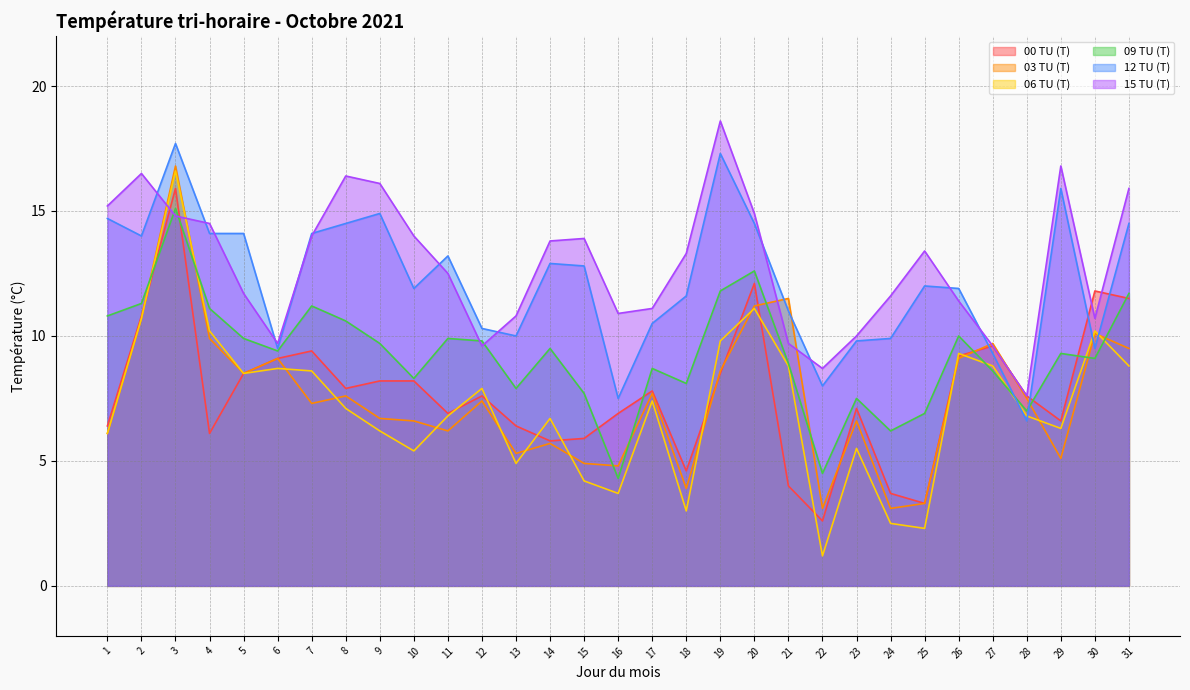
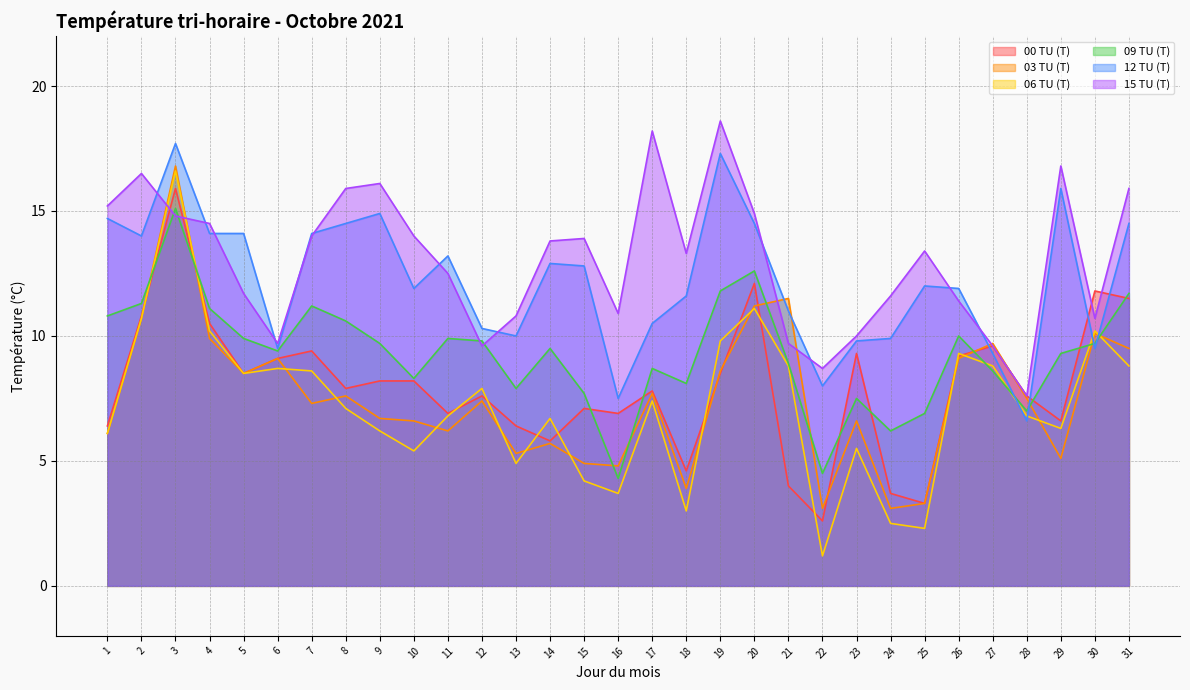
00 TU (T), 4: 6.1 -> 10.5
15 TU (T), 8: 16.4 -> 15.9
00 TU (T), 15: 5.9 -> 7.1
15 TU (T), 17: 11.1 -> 18.2
00 TU (T), 23: 7.1 -> 9.3
09 TU (T), 30: 9.1 -> 9.7
